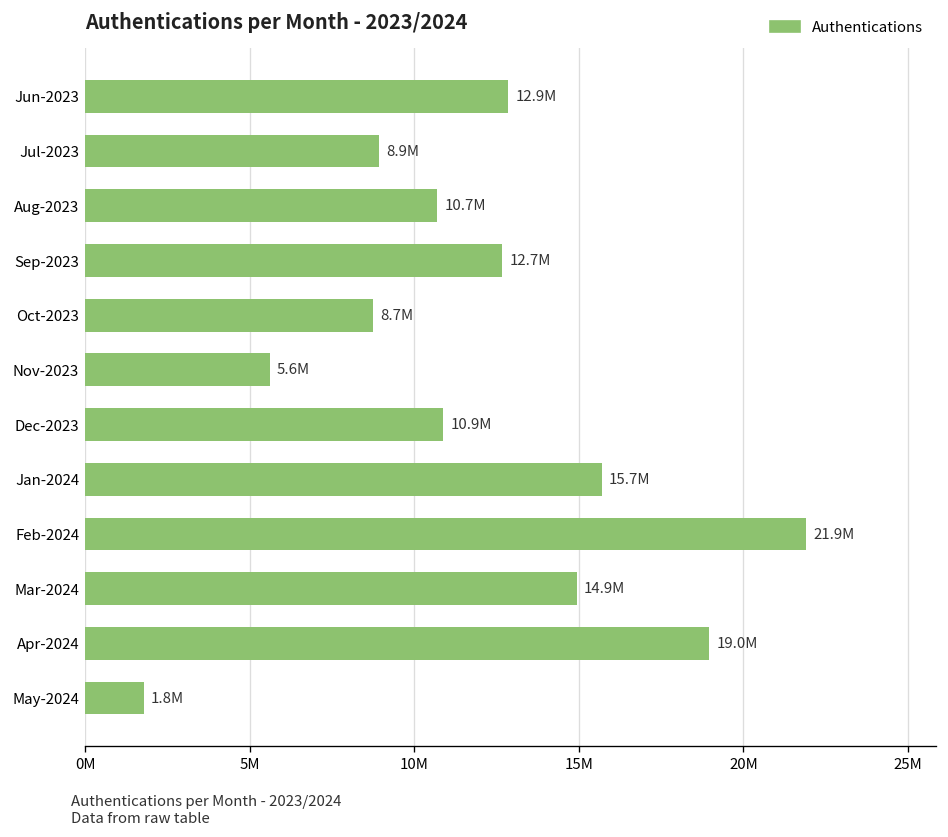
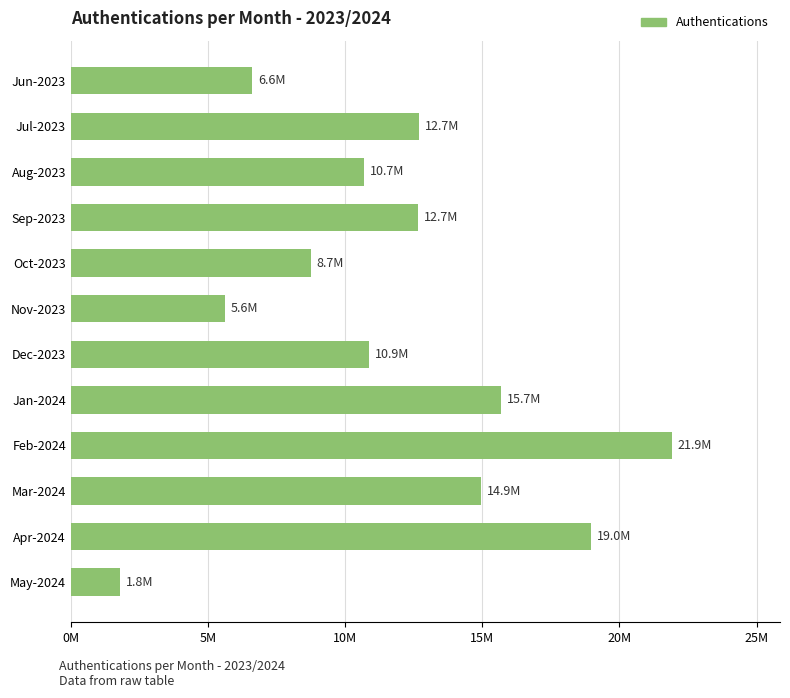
Jun-2023: 12.9M -> 6.6M
Jul-2023: 8.9M -> 12.7M
